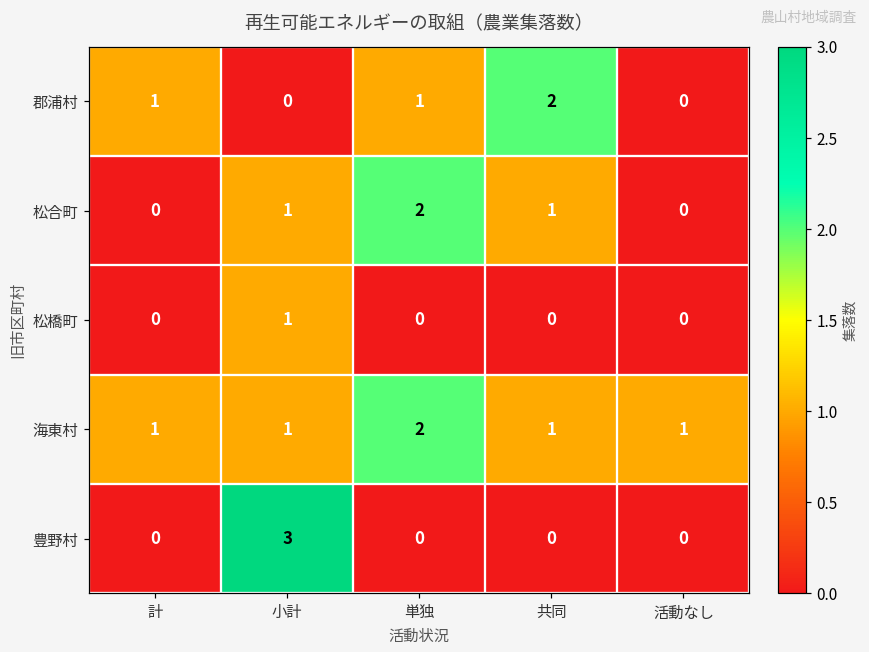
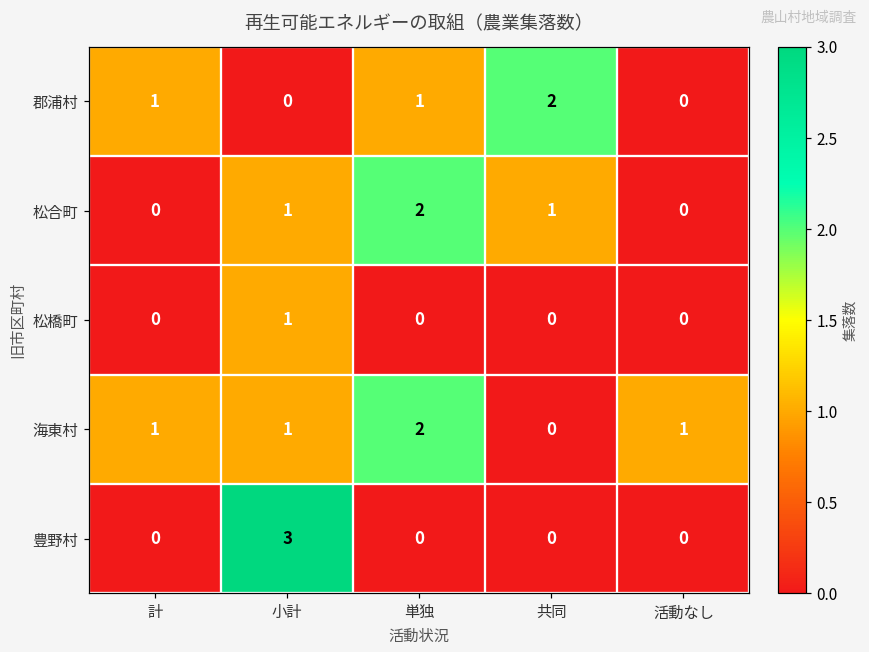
海東村, 共同: 1 -> 0
